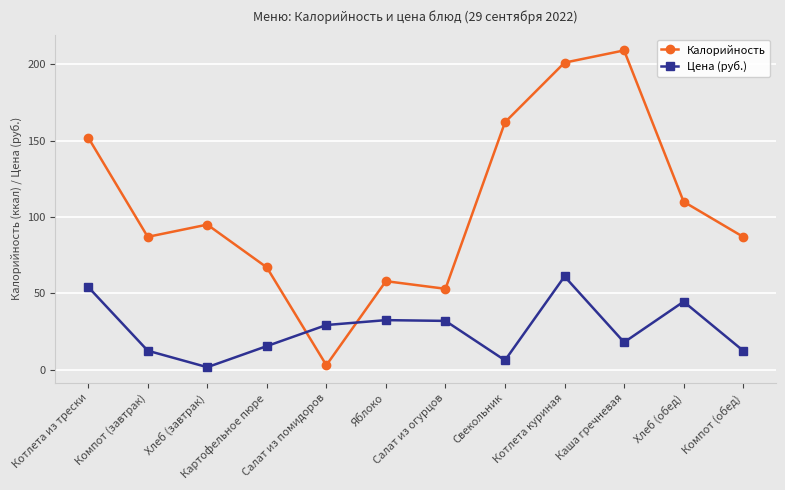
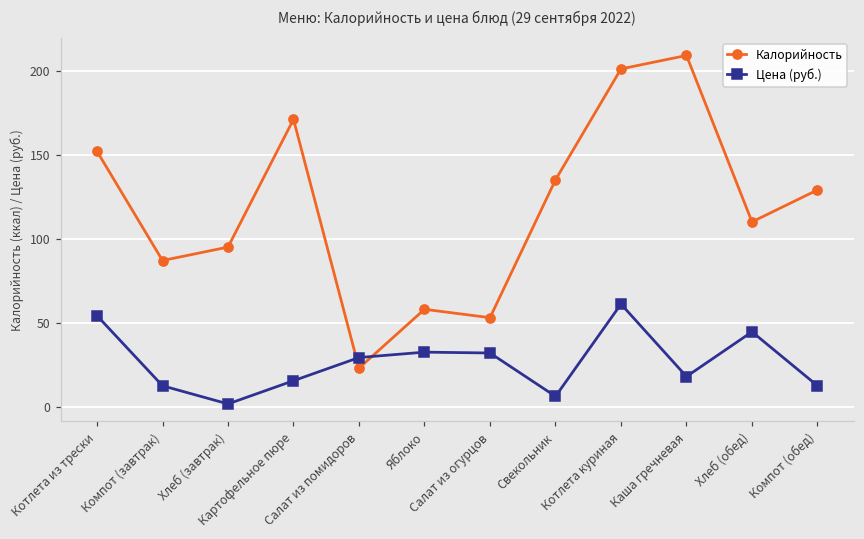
Калорийность, Картофельное пюре: 67 -> 171
Калорийность, Салат из помидоров: 3 -> 23
Калорийность, Свекольник: 162 -> 135
Калорийность, Компот (обед): 87 -> 129
